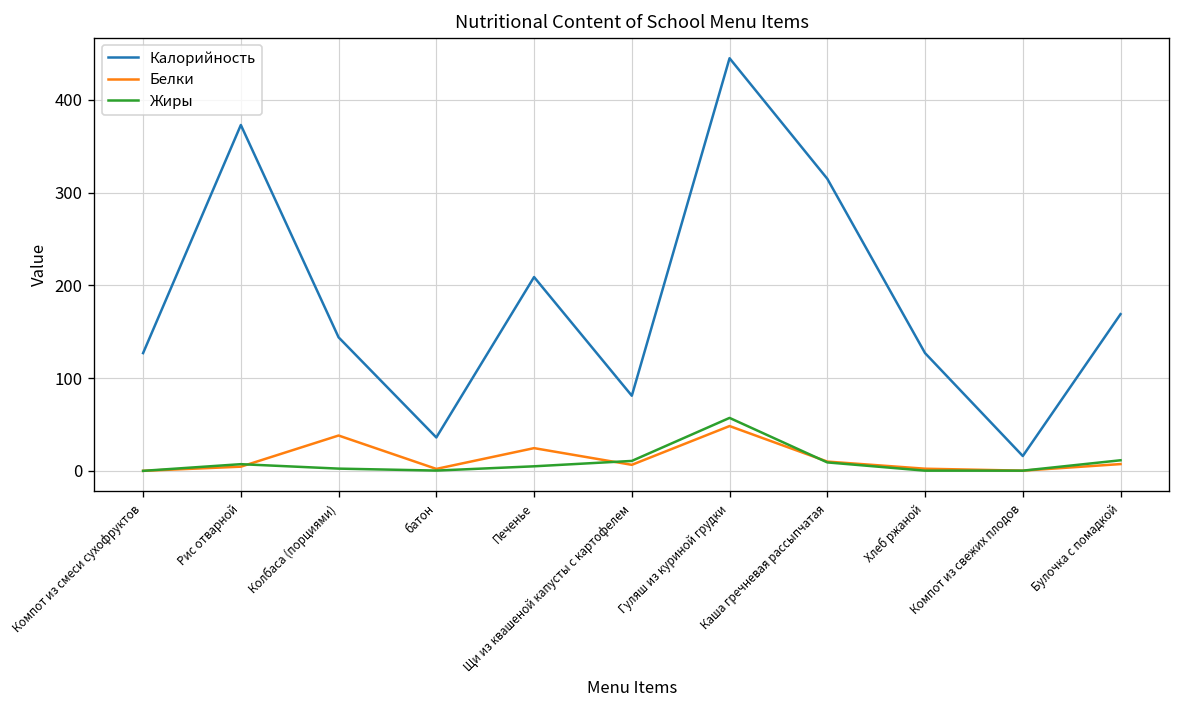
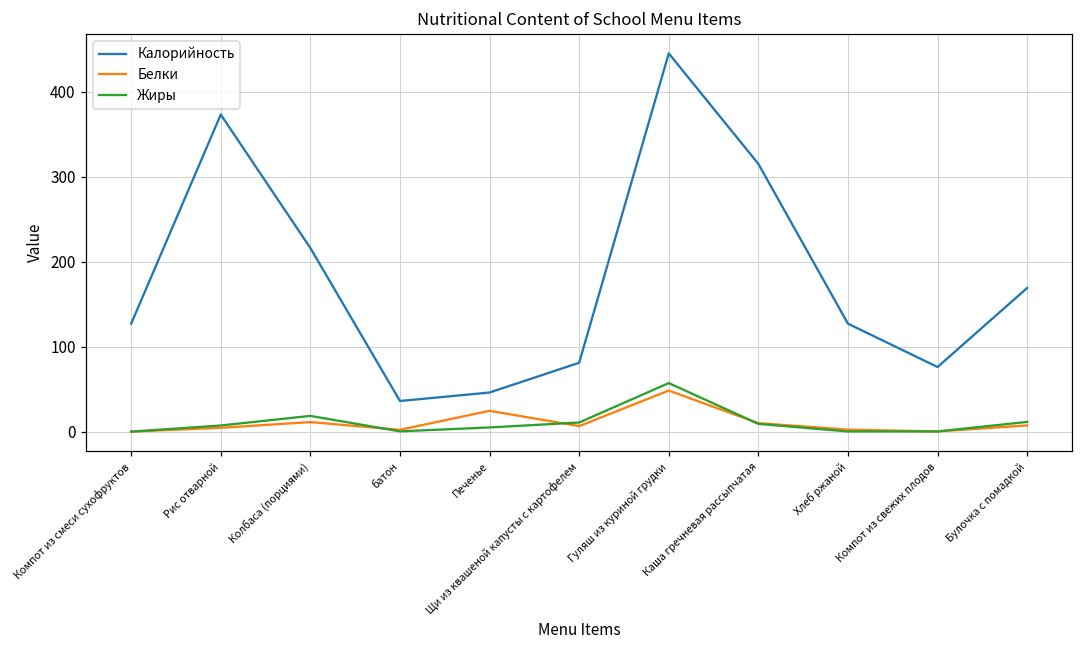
Калорийность, Колбаса (порциями): 140 -> 220
Белки, Колбаса (порциями): 40 -> 10
Жиры, Колбаса (порциями): 0 -> 20
Калорийность, Печенье: 210 -> 50
Калорийность, Компот из свежих плодов: 20 -> 80
